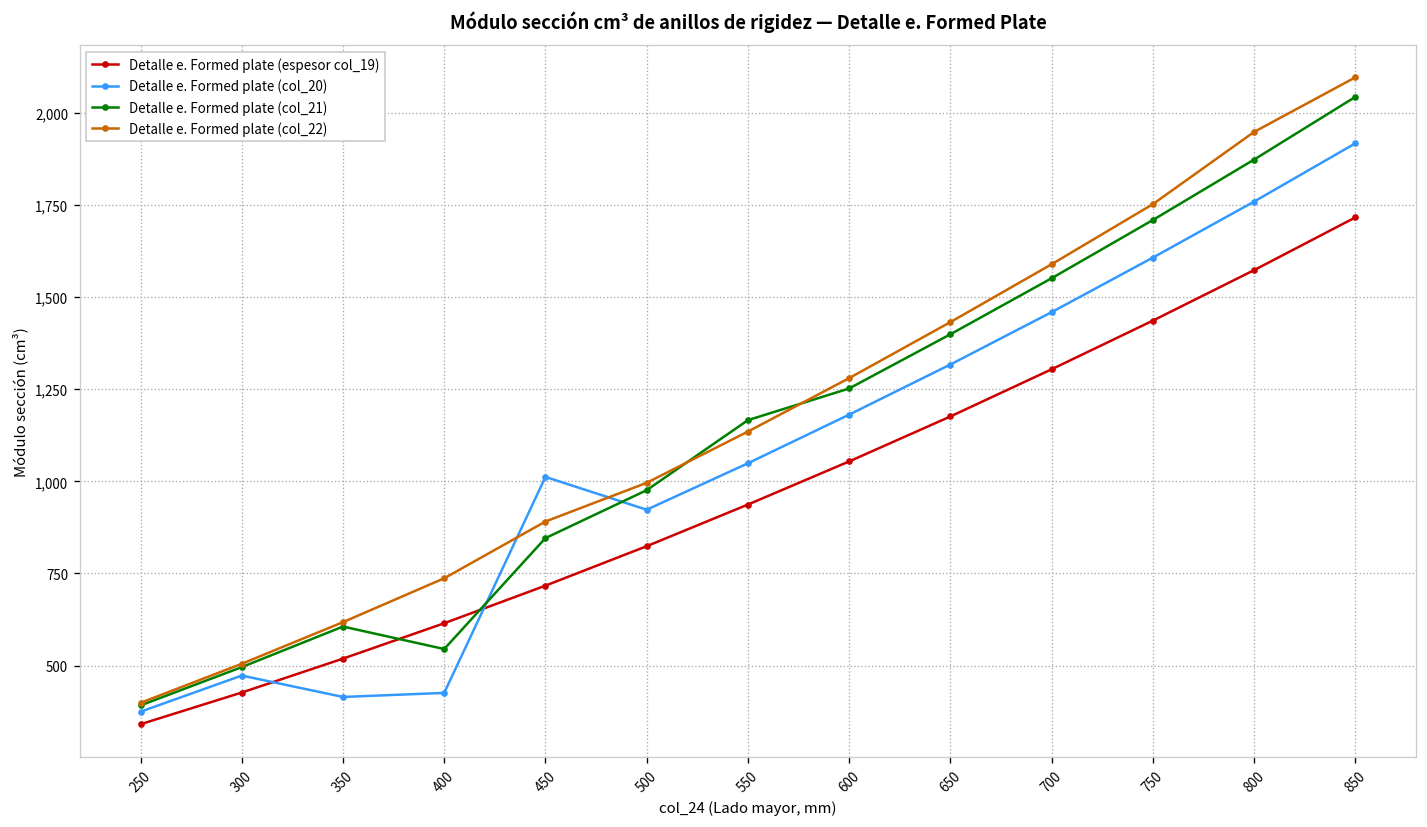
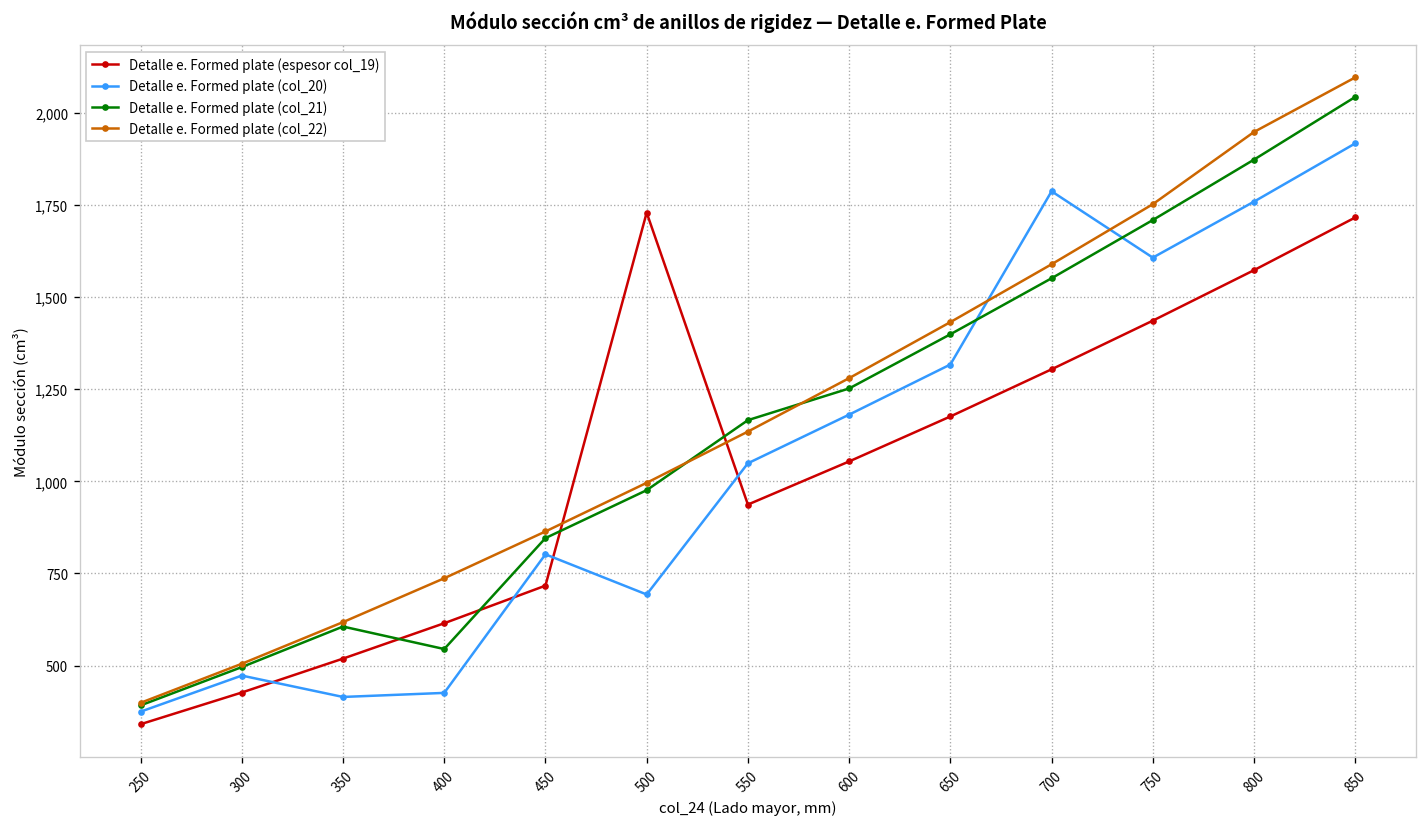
Detalle e. Formed plate (col_20), 450: 1,010 -> 800
Detalle e. Formed plate (col_22), 450: 890 -> 860
Detalle e. Formed plate (espesor col_19), 500: 820 -> 1,730
Detalle e. Formed plate (col_20), 500: 920 -> 690
Detalle e. Formed plate (col_20), 700: 1,460 -> 1,790
